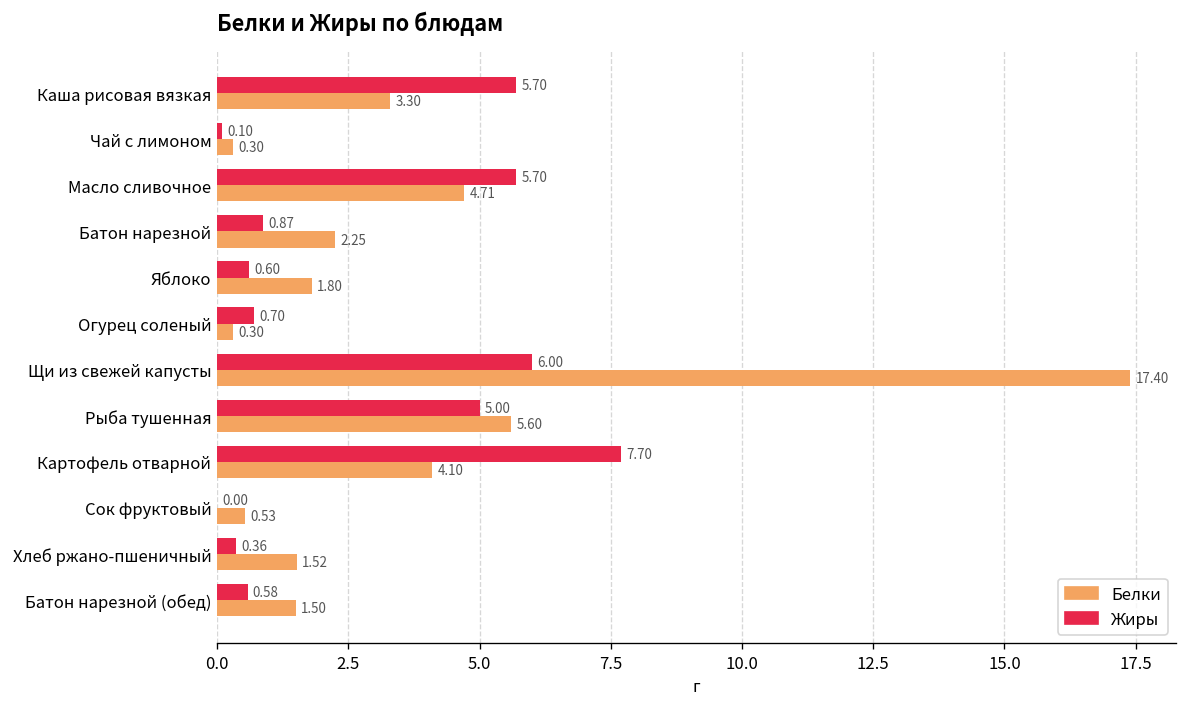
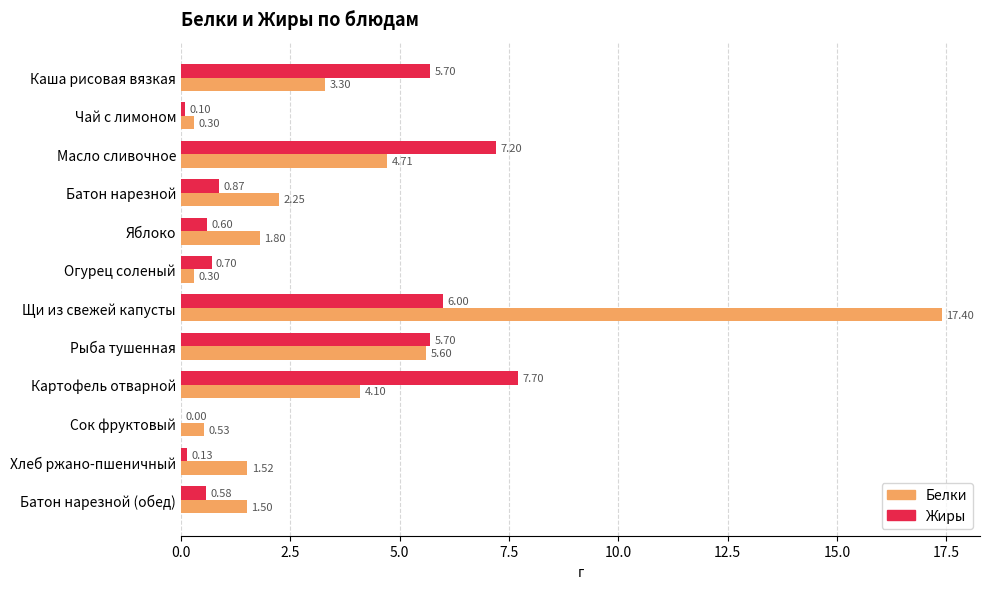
Жиры, Масло сливочное: 5.70 -> 7.20
Жиры, Рыба тушенная: 5.00 -> 5.70
Жиры, Хлеб ржано-пшеничный: 0.36 -> 0.13
